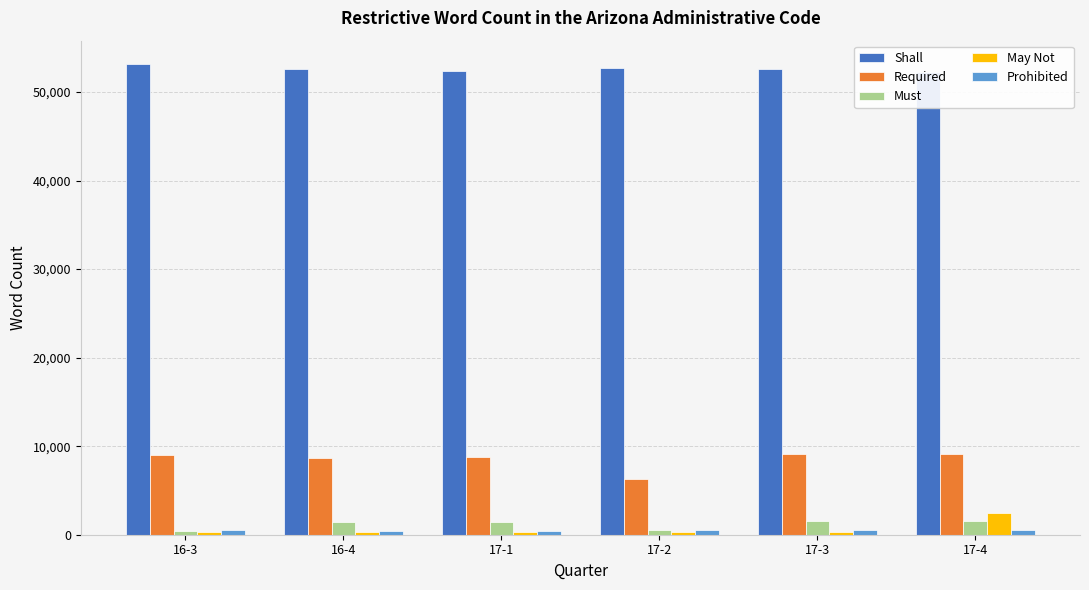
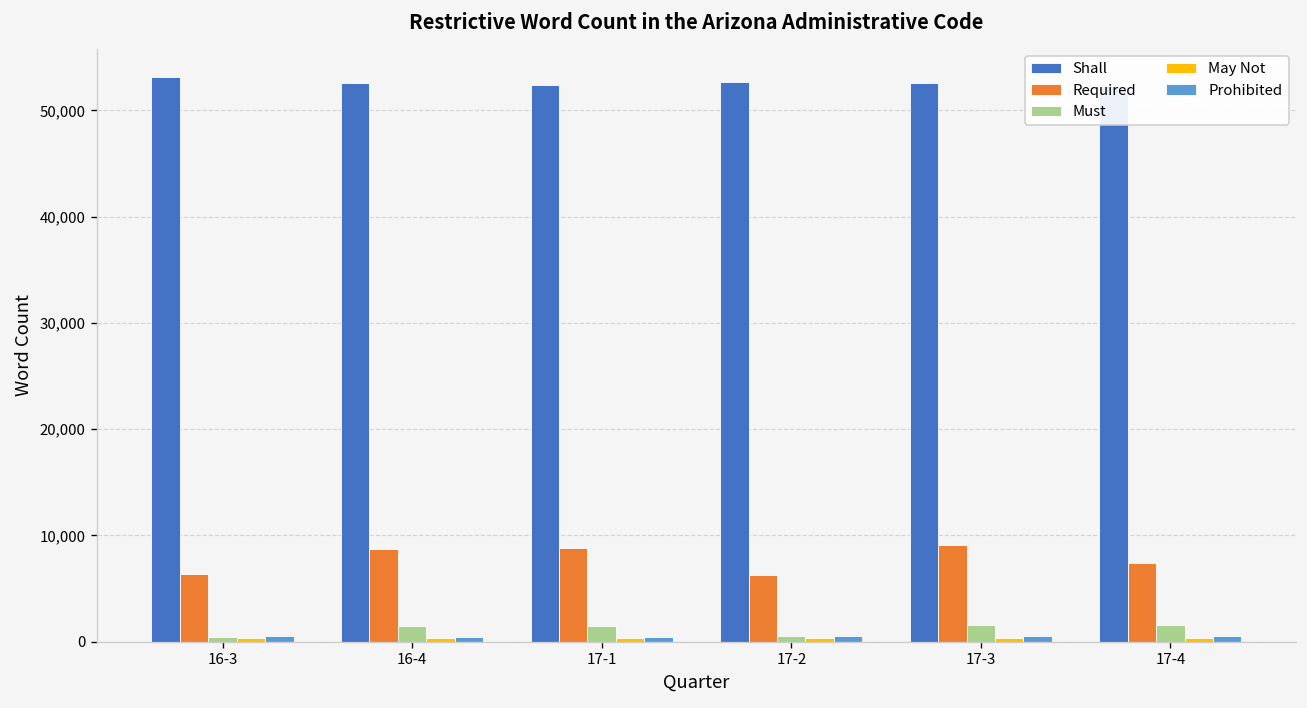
Required, 16-3: 9,000 -> 6,000
Required, 17-4: 9,000 -> 7,000
May Not, 17-4: 2,000 -> 0
